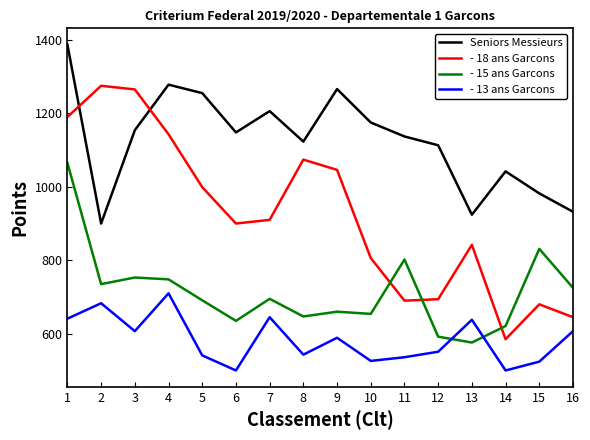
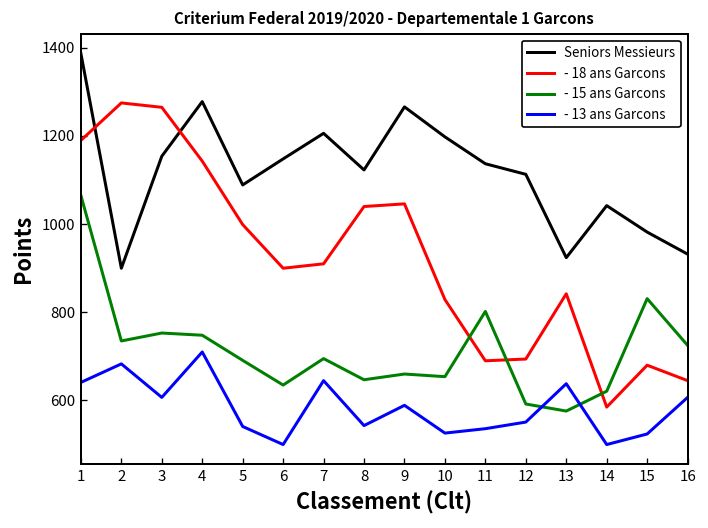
Seniors Messieurs, 5: 1260 -> 1090
- 18 ans Garcons, 8: 1070 -> 1040
Seniors Messieurs, 10: 1180 -> 1200
- 18 ans Garcons, 10: 810 -> 830
